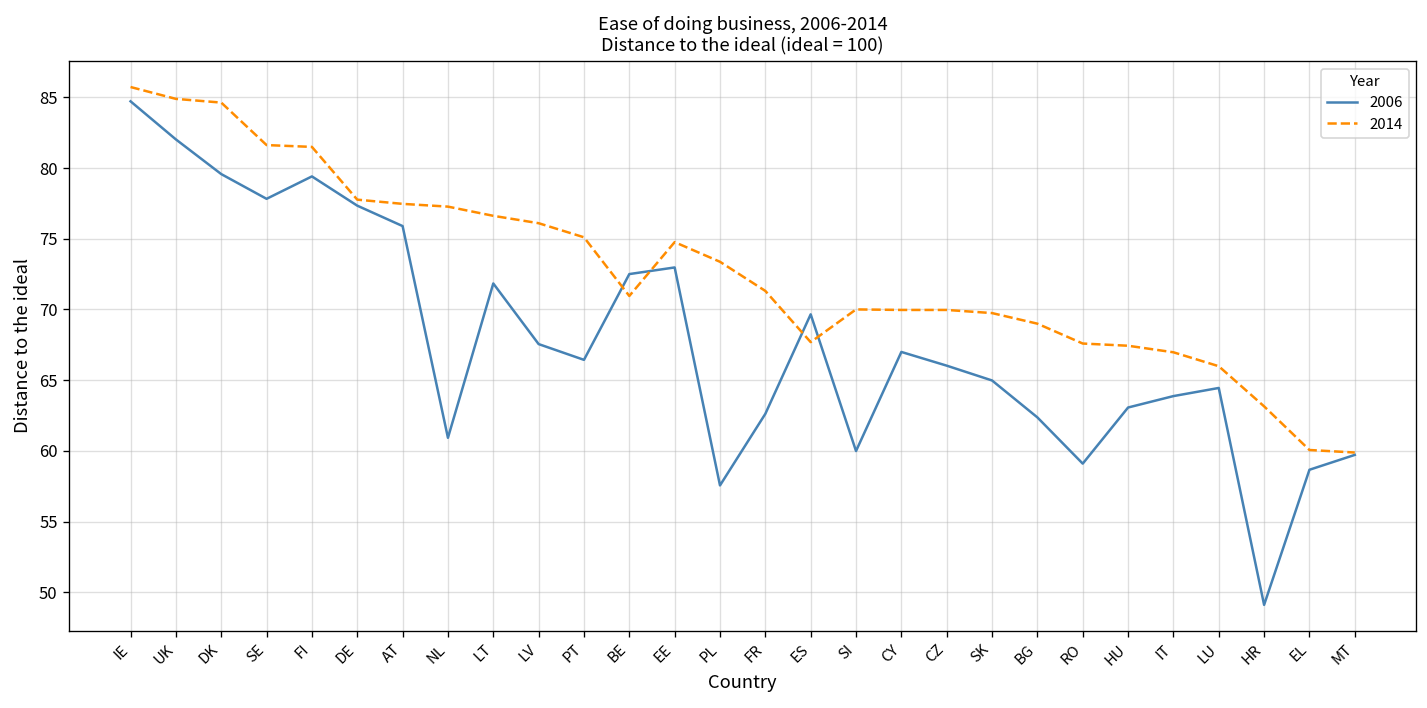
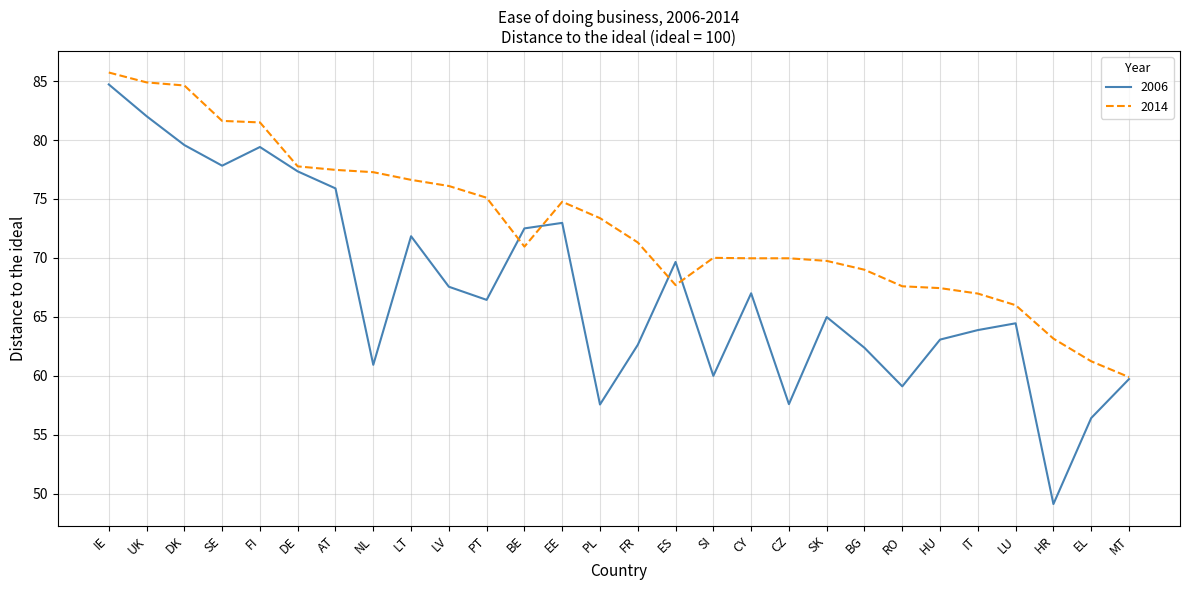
2006, CZ: 66.0 -> 57.6
2006, EL: 58.7 -> 56.4
2014, EL: 60.1 -> 61.2
